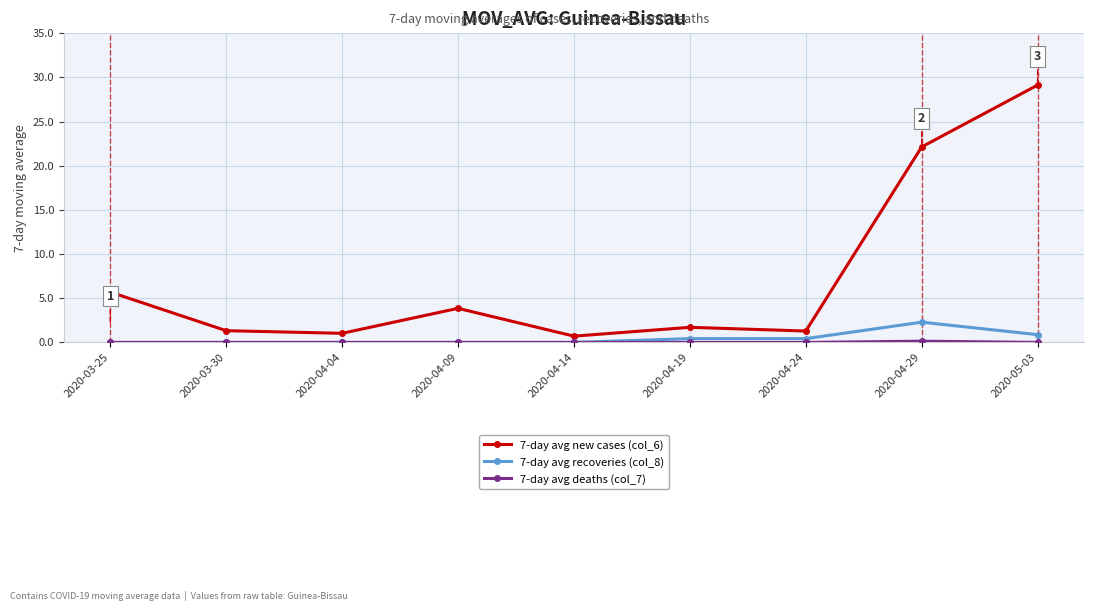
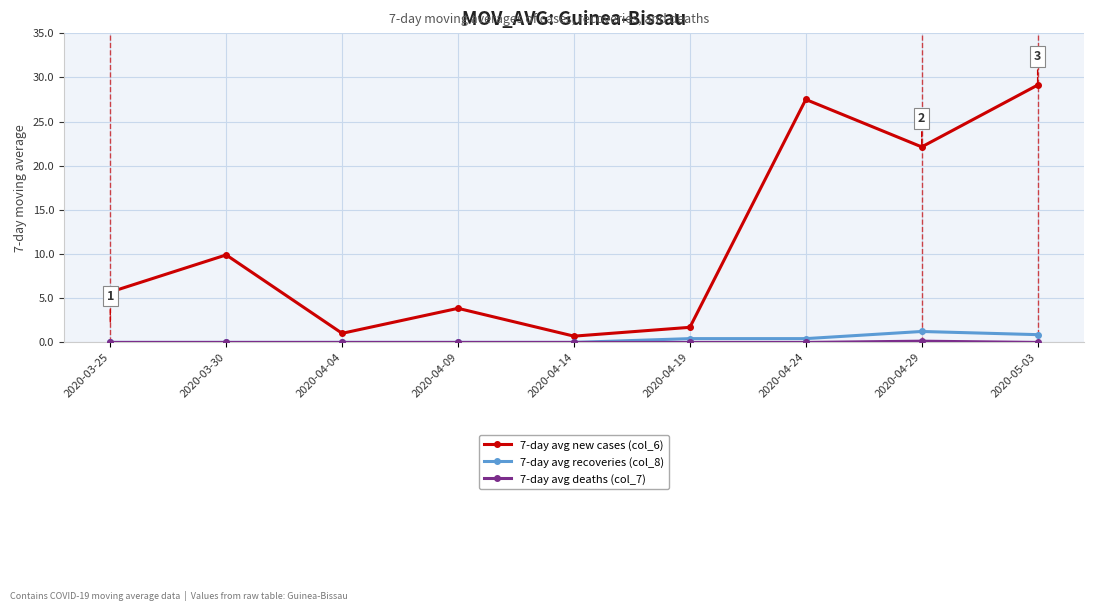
7-day avg new cases (col_6), 2020-03-30: 1 -> 10
7-day avg new cases (col_6), 2020-04-24: 1 -> 28
7-day avg recoveries (col_8), 2020-04-29: 2 -> 1
